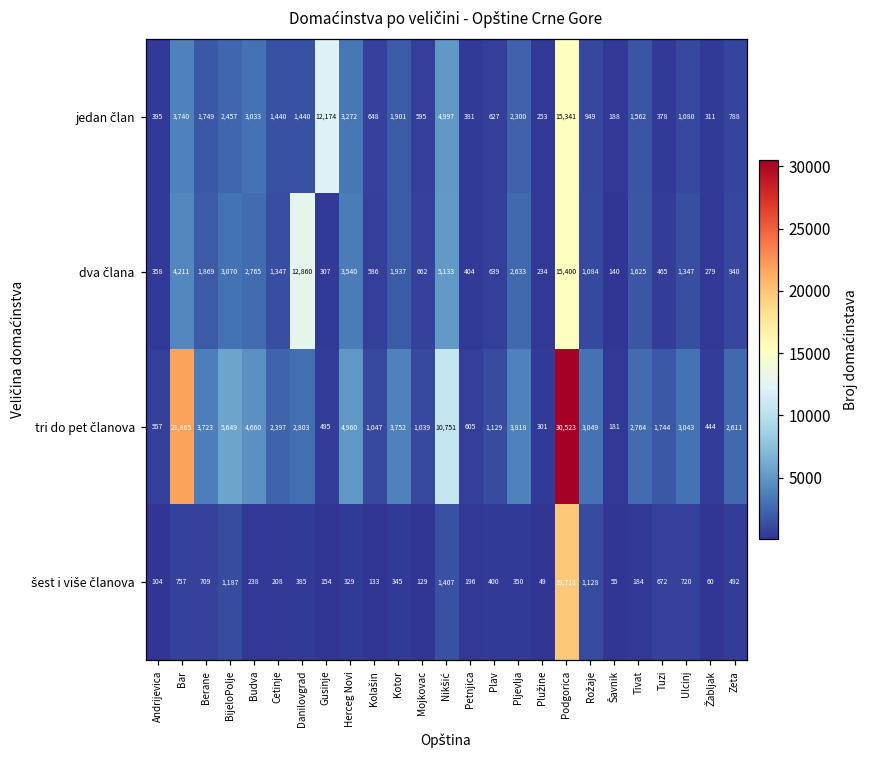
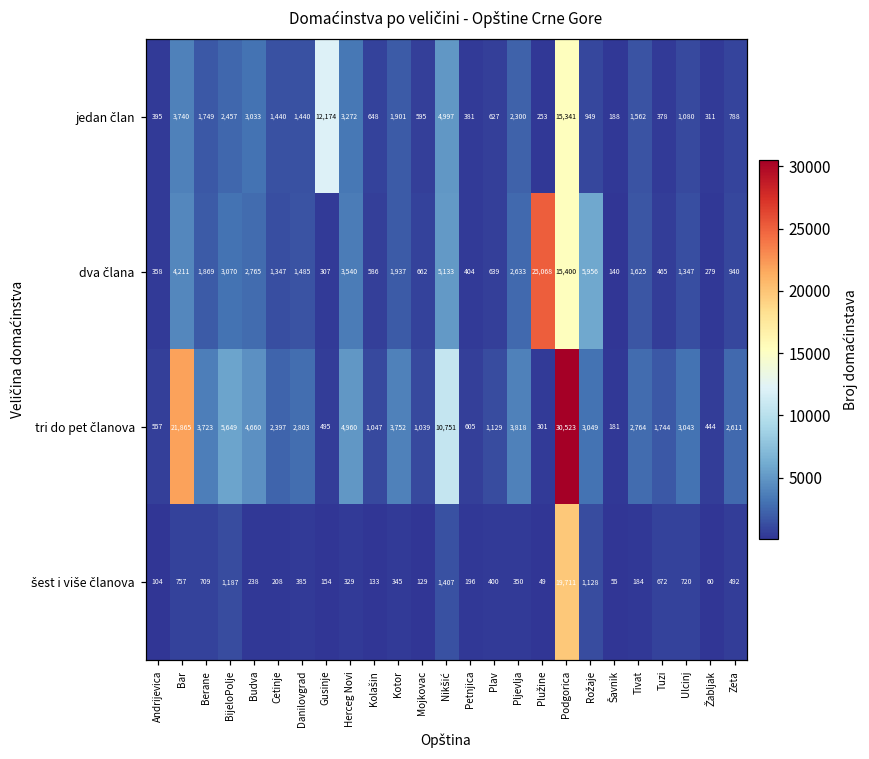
dva člana, Danilovgrad: 12,860 -> 1,485
dva člana, Plužine: 234 -> 25,068
dva člana, Rožaje: 1,084 -> 5,956
